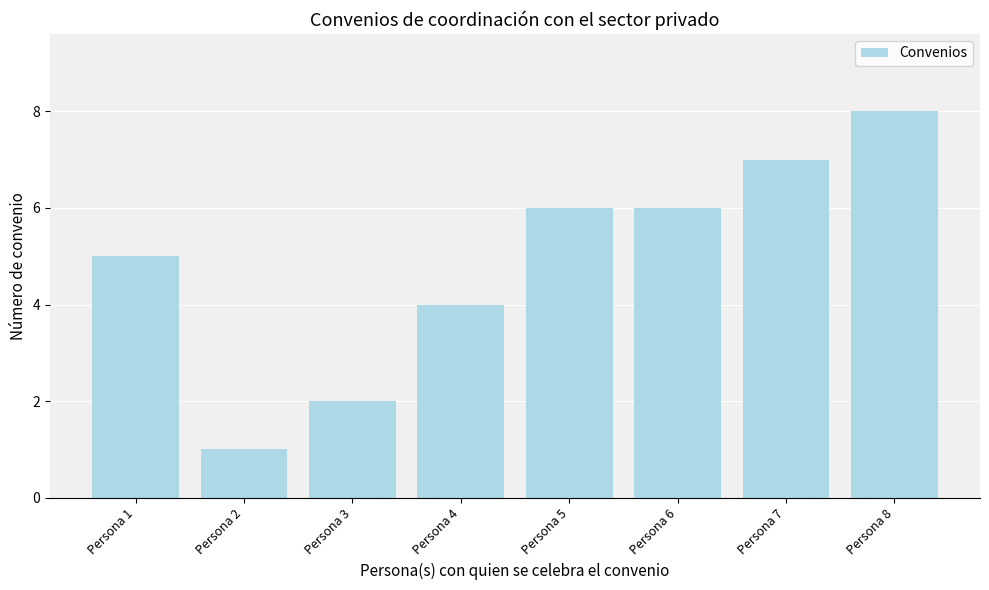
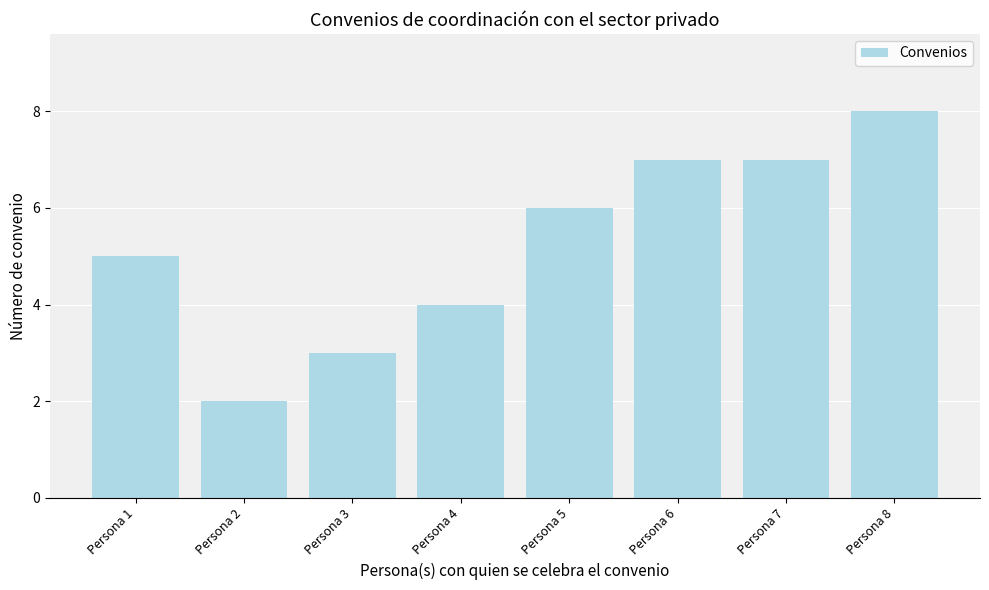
Persona 2: 1 -> 2
Persona 3: 2 -> 3
Persona 6: 6 -> 7
